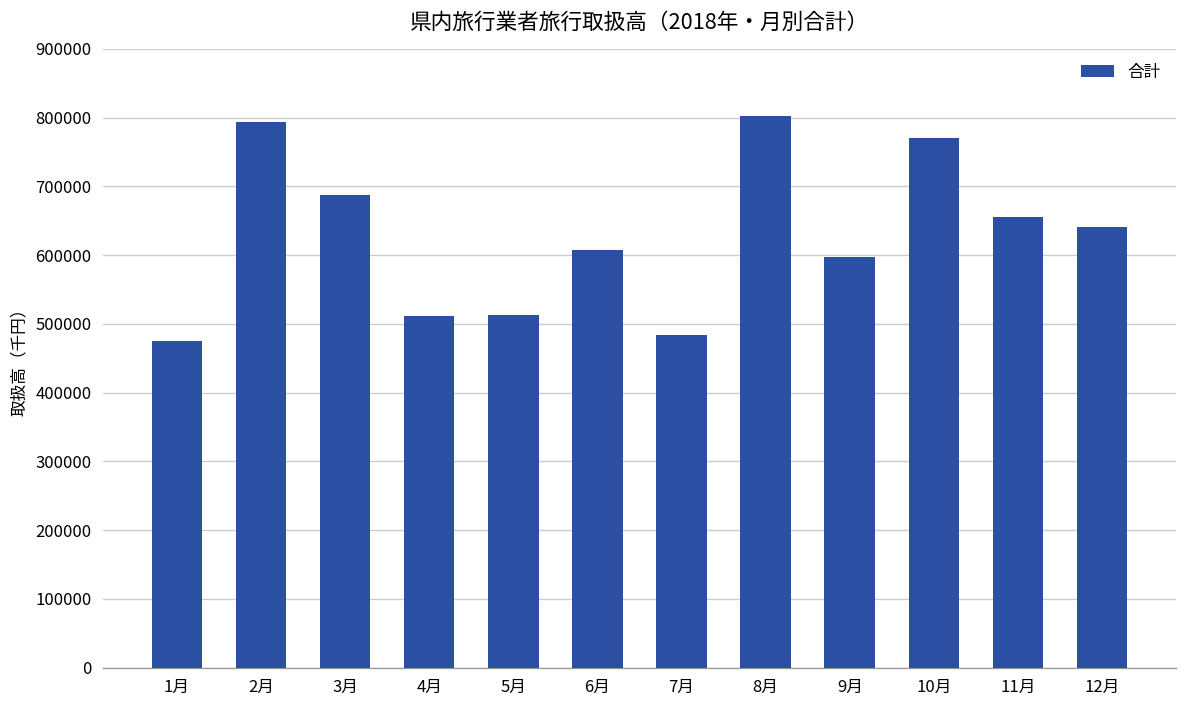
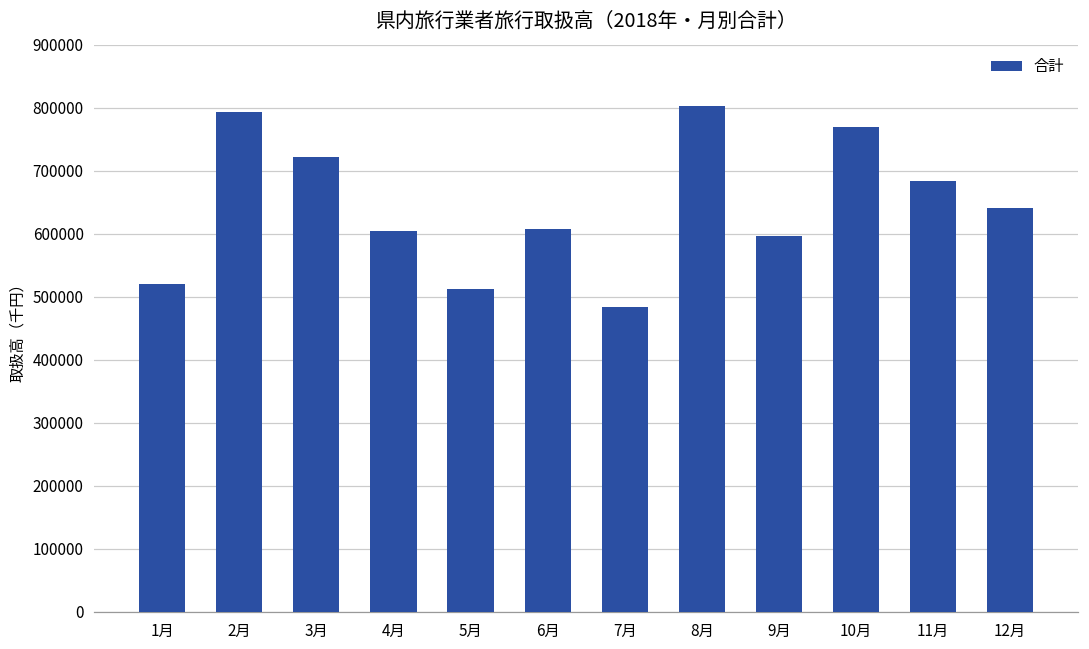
1月: 470000 -> 520000
3月: 690000 -> 720000
4月: 510000 -> 600000
11月: 650000 -> 680000
